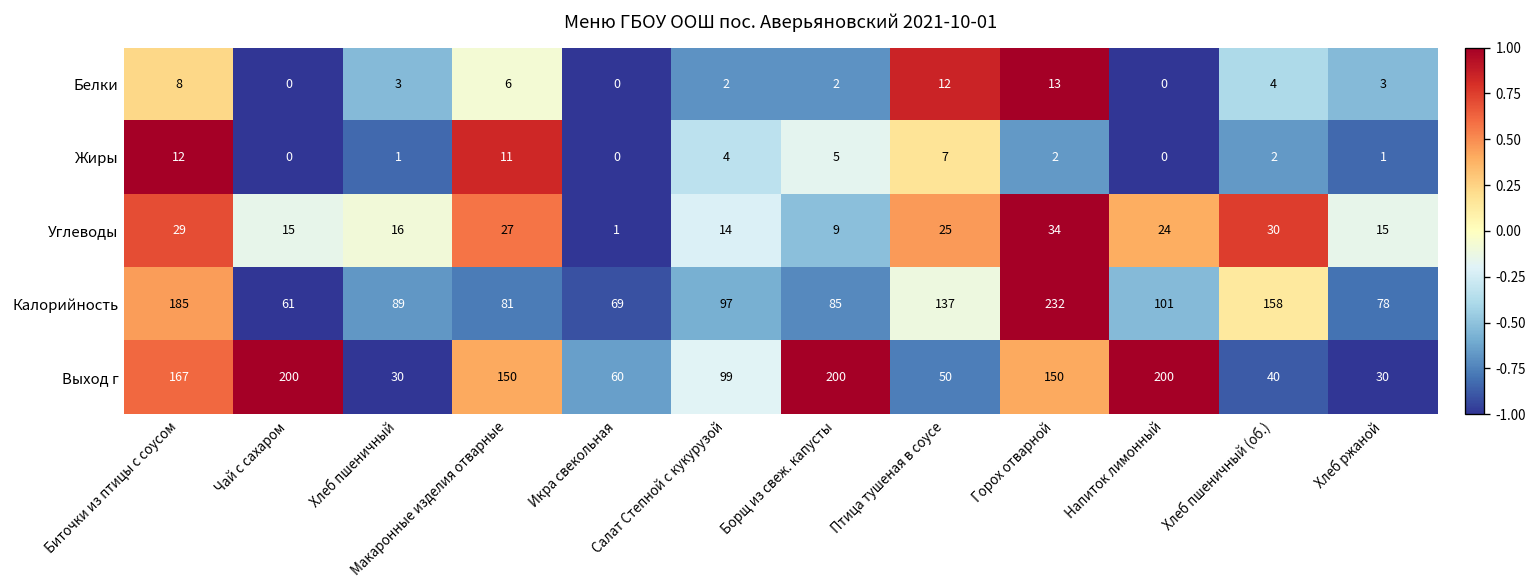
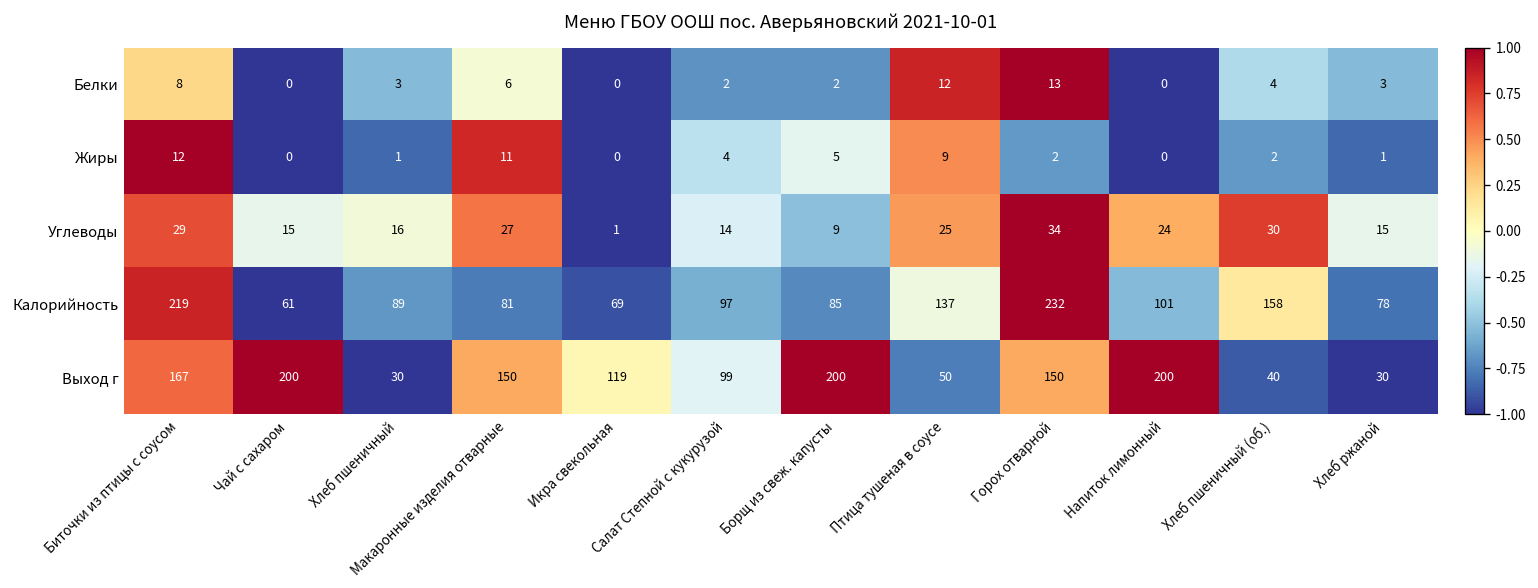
Жиры, Птица тушеная в соусе: 7 -> 9
Калорийность, Биточки из птицы с соусом: 185 -> 219
Выход г, Икра свекольная: 60 -> 119
